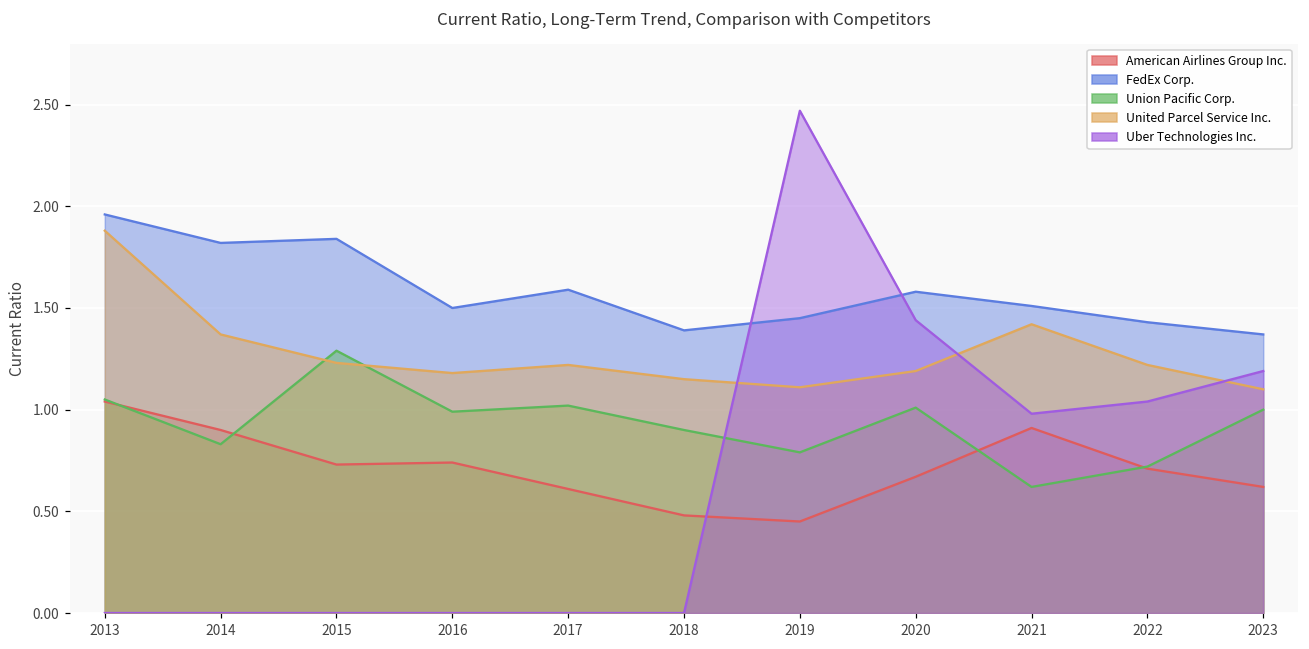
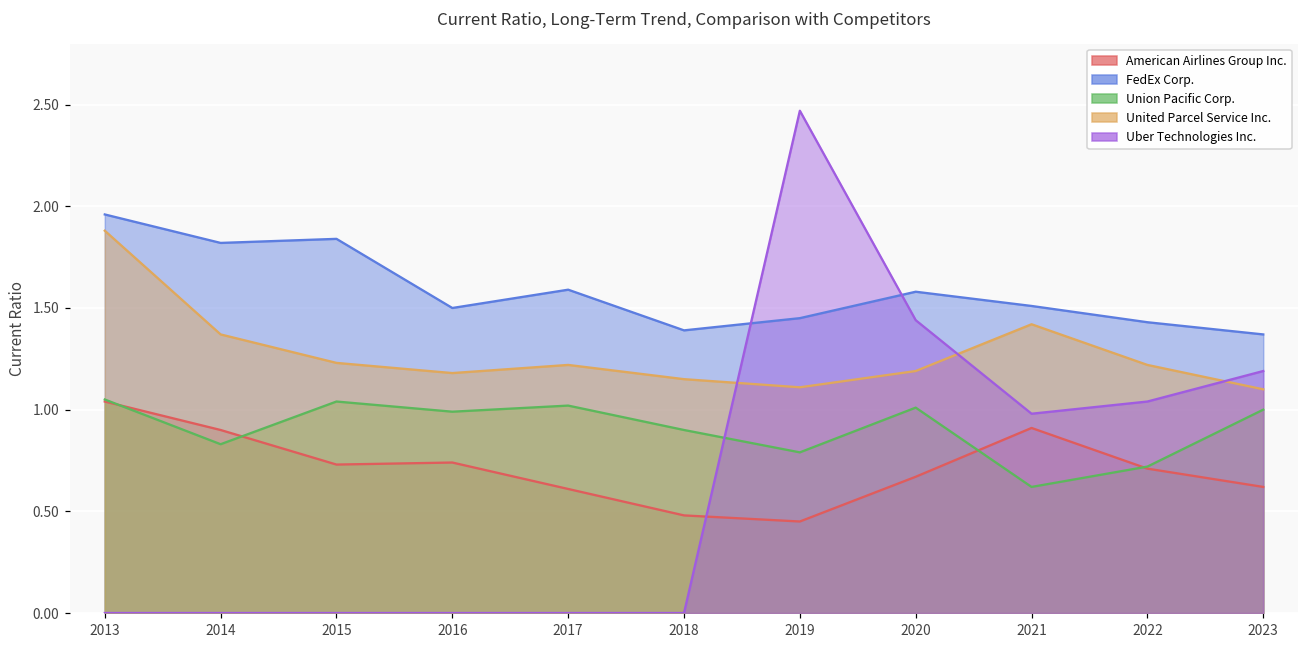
Union Pacific Corp., 2015: 1.29 -> 1.04
